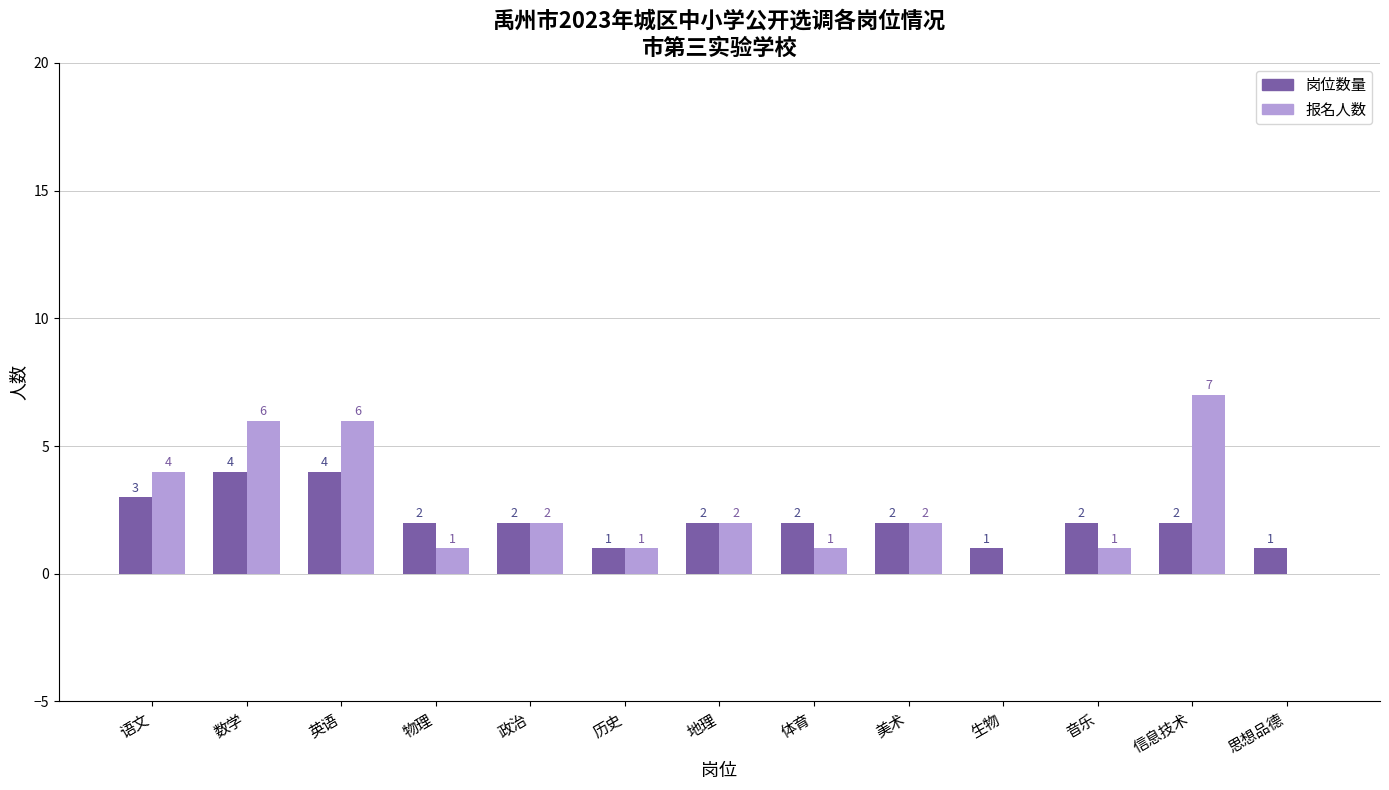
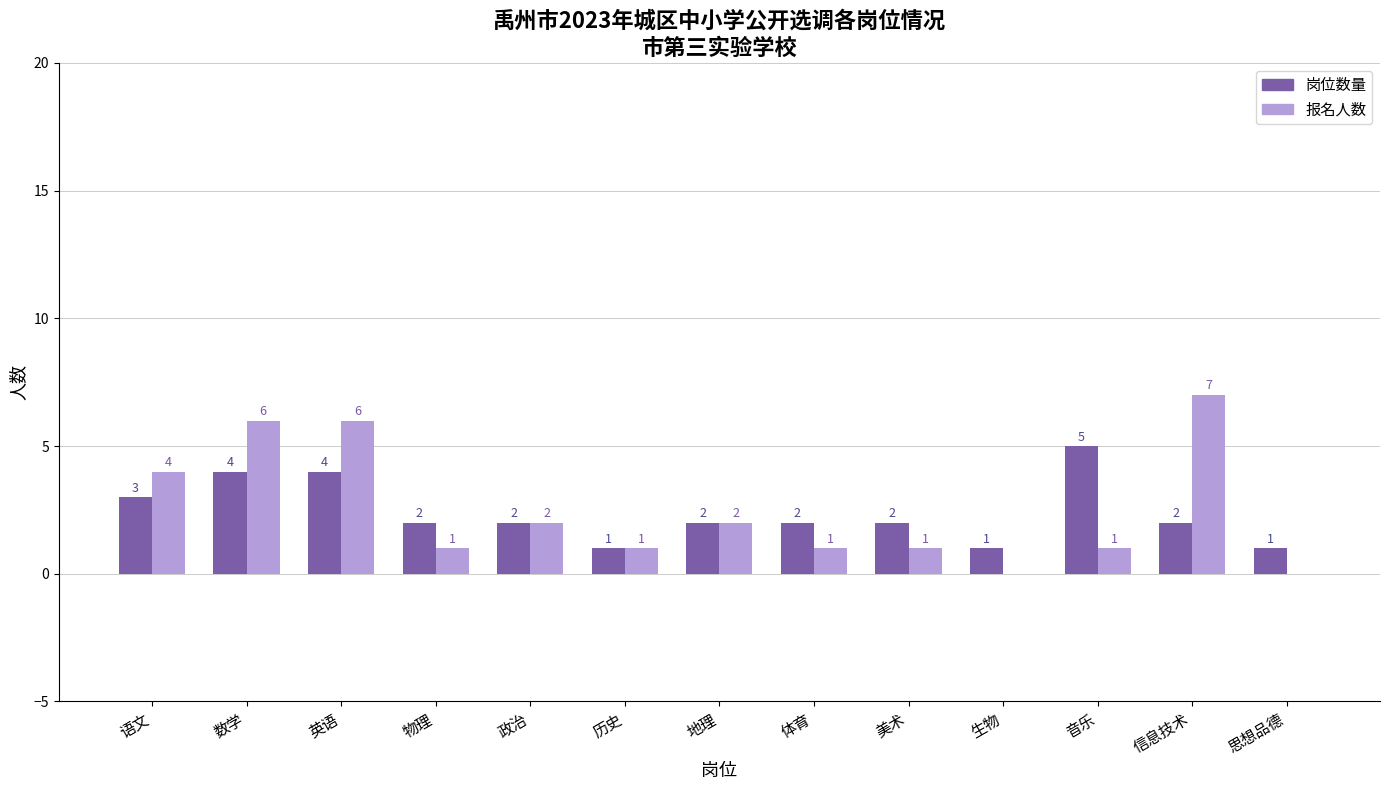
报名人数, 美术: 2 -> 1
岗位数量, 音乐: 2 -> 5
